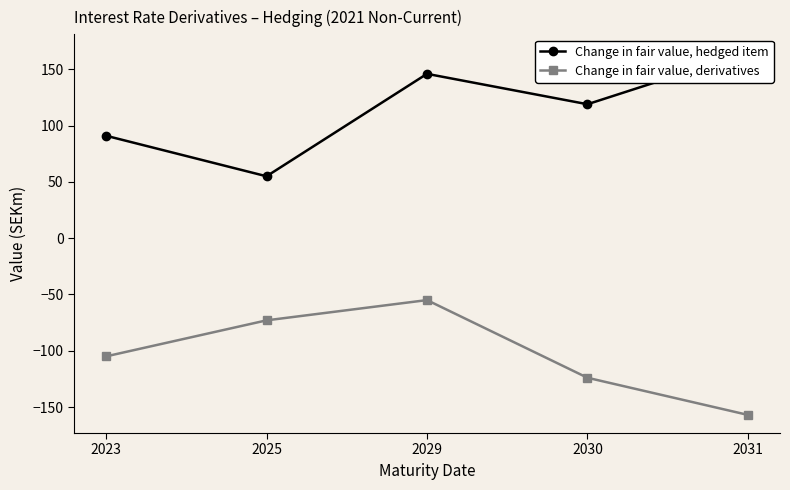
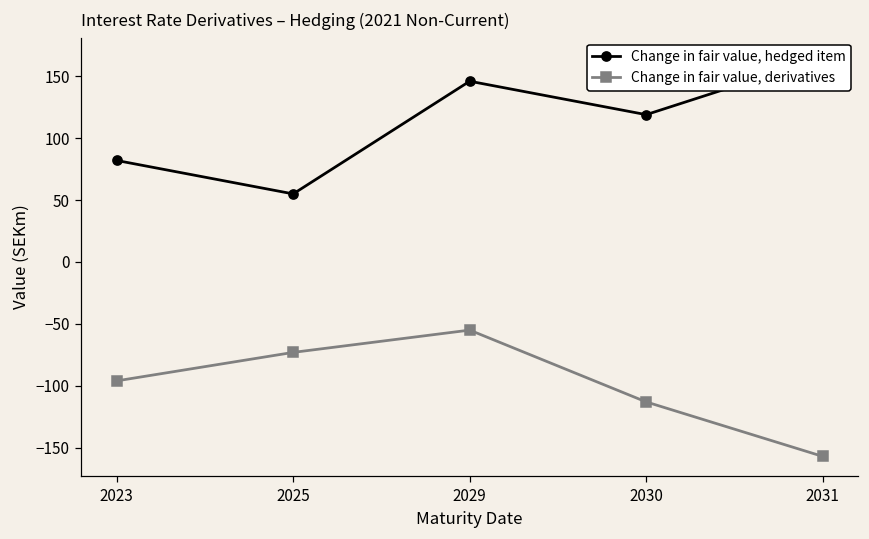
Change in fair value, hedged item, 2023: 91 -> 82
Change in fair value, derivatives, 2023: -105 -> -96
Change in fair value, derivatives, 2030: -124 -> -113
